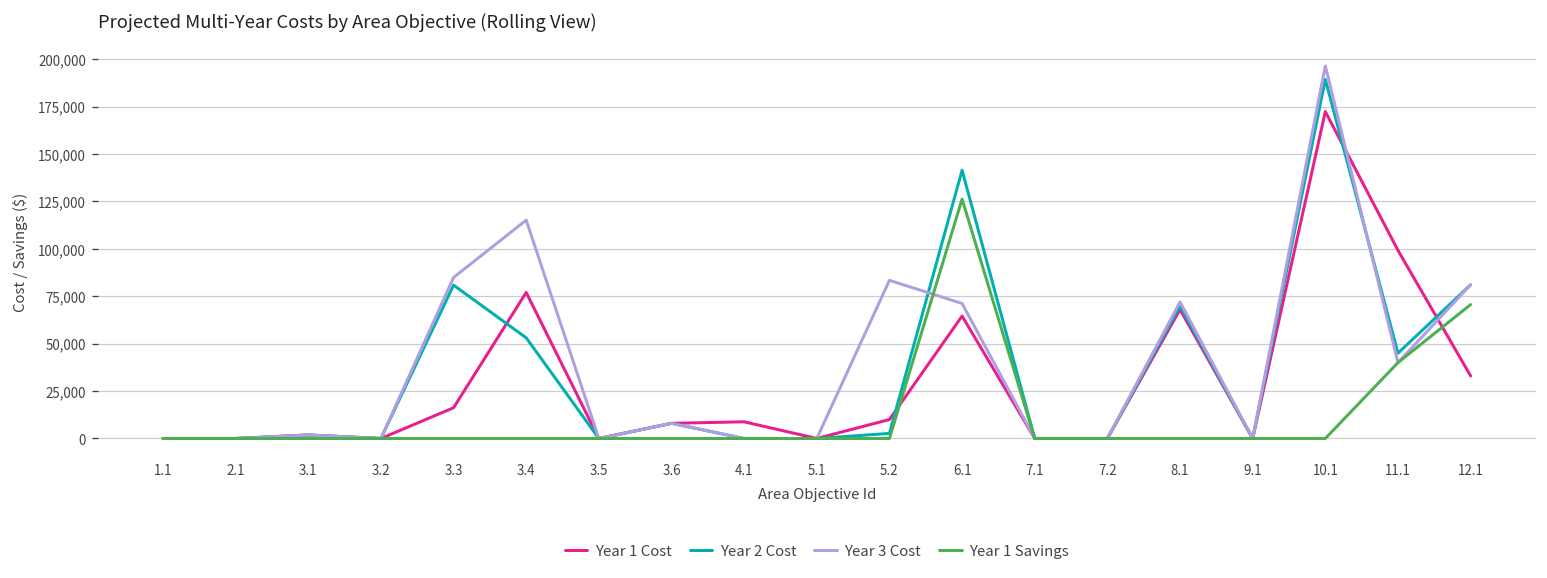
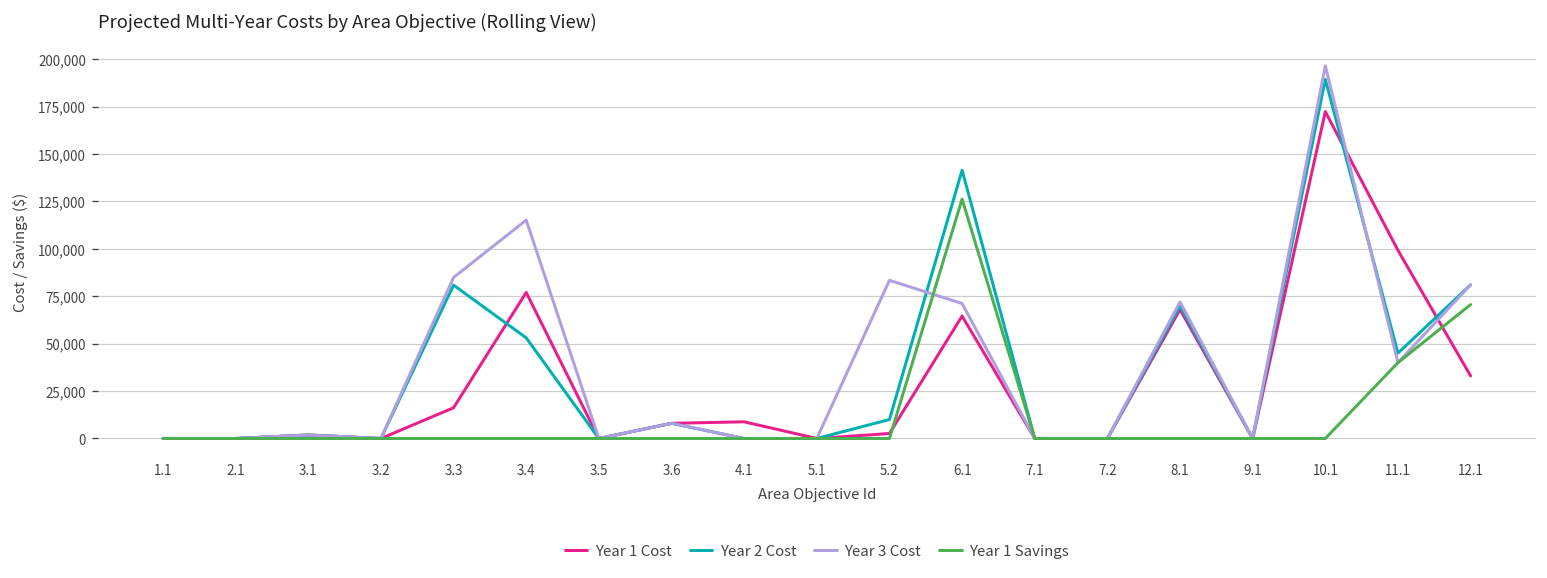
Year 1 Cost, 5.2: 10,000 -> 3,000
Year 2 Cost, 5.2: 3,000 -> 10,000
